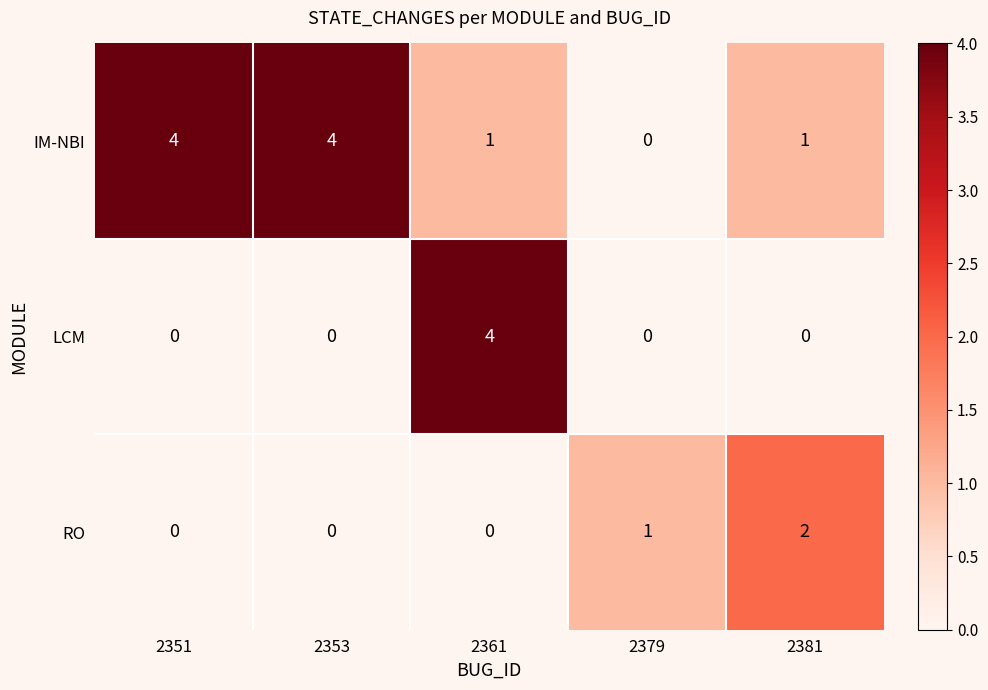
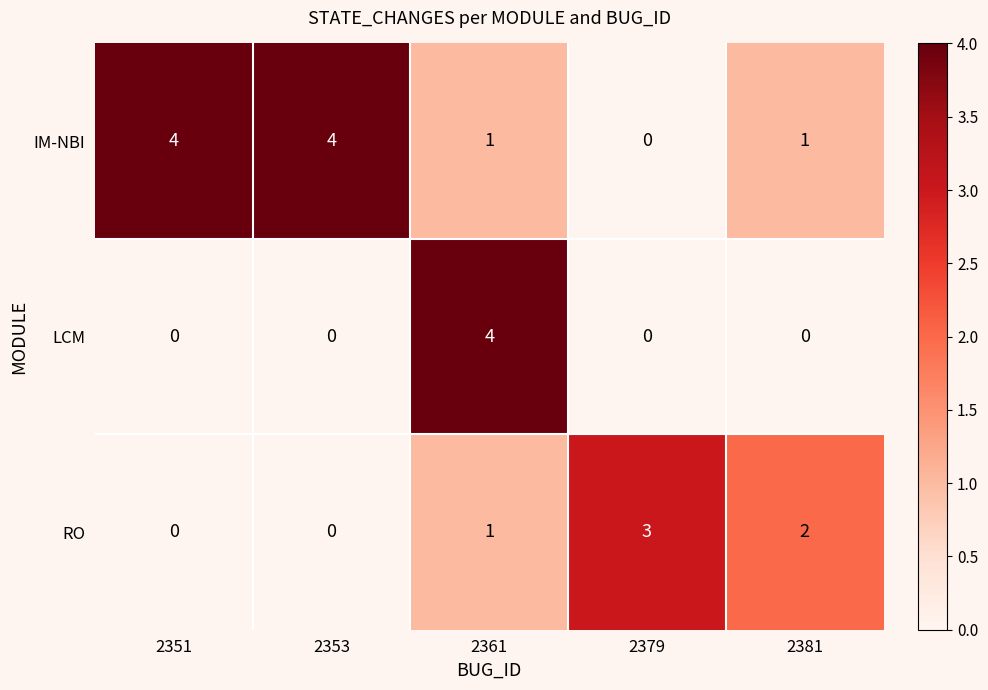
RO, 2361: 0 -> 1
RO, 2379: 1 -> 3
